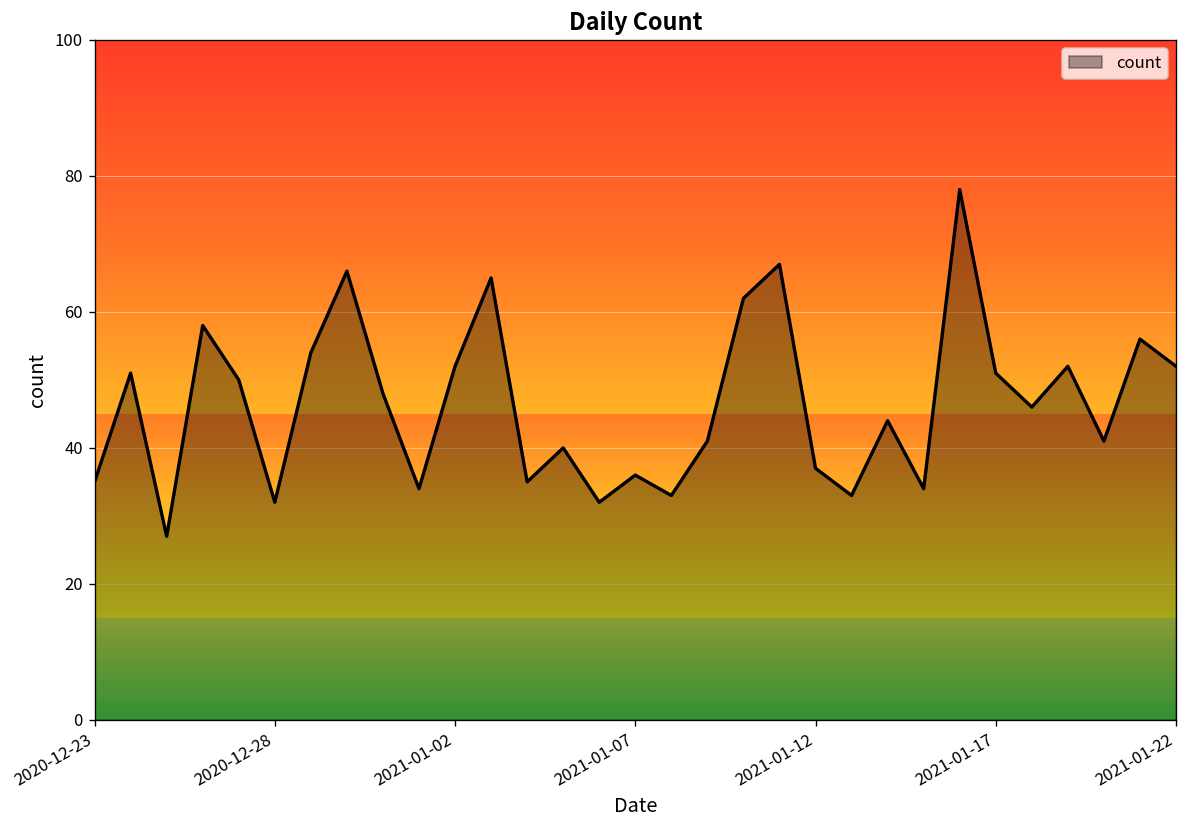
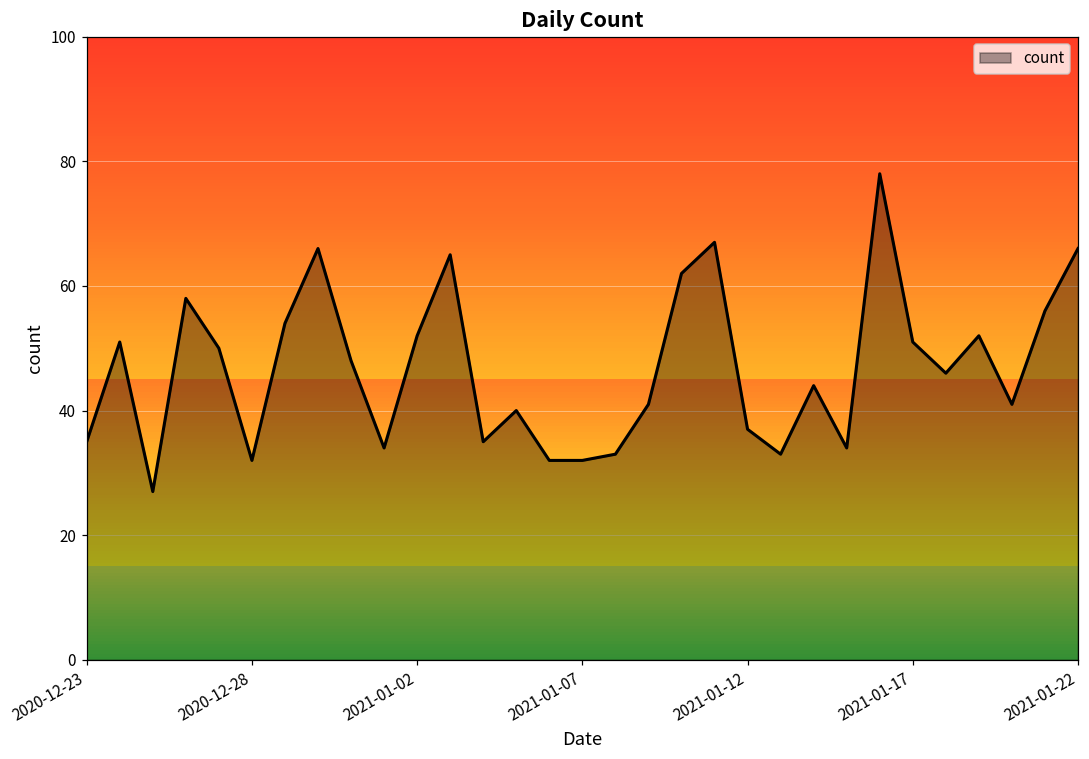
2021-01-07: 36 -> 32
2021-01-22: 52 -> 66
